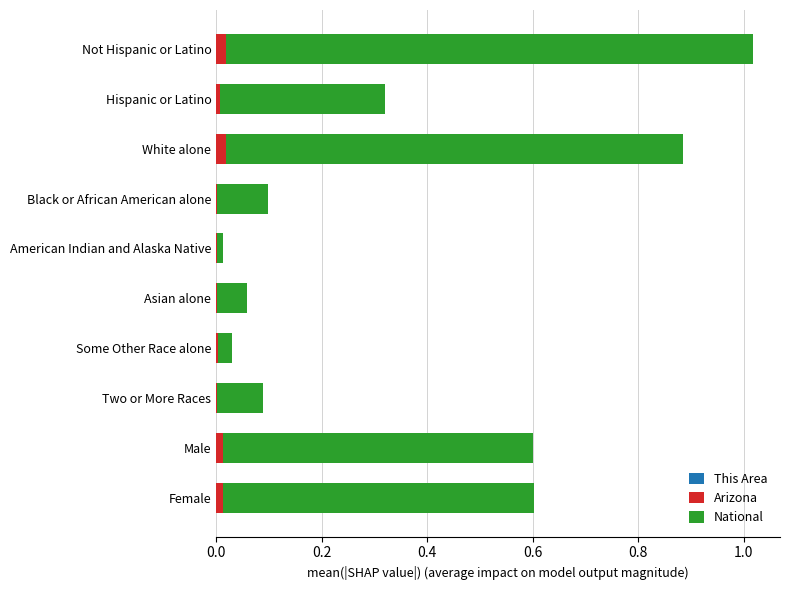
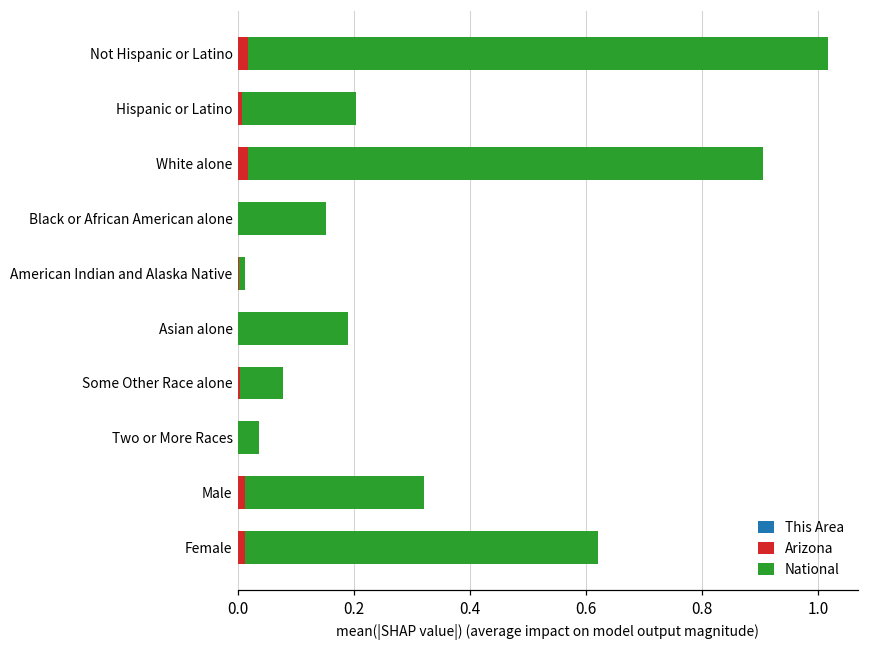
National, Hispanic or Latino: 0.31 -> 0.20
National, White alone: 0.87 -> 0.89
National, Black or African American alone: 0.10 -> 0.15
National, Asian alone: 0.06 -> 0.19
National, Some Other Race alone: 0.03 -> 0.07
National, Two or More Races: 0.09 -> 0.03
National, Male: 0.59 -> 0.31
National, Female: 0.59 -> 0.61
